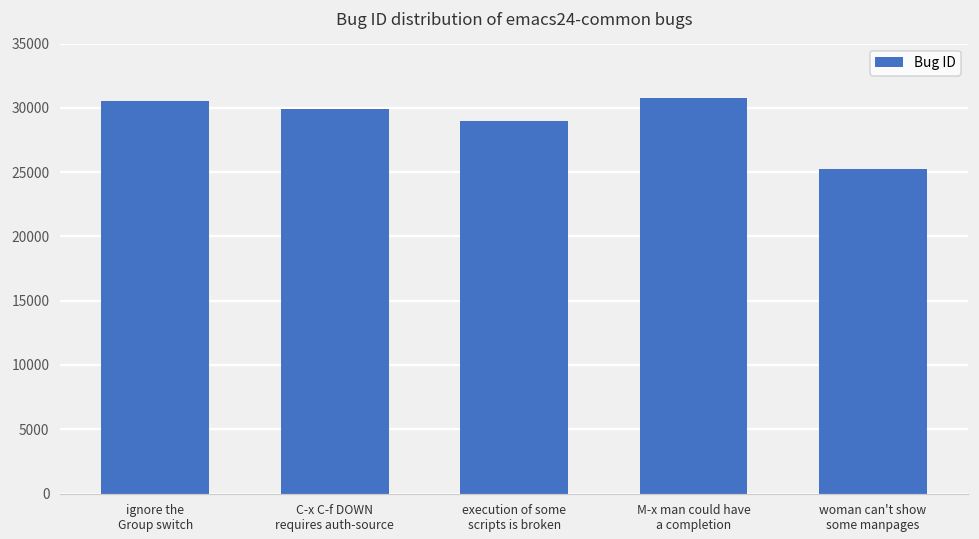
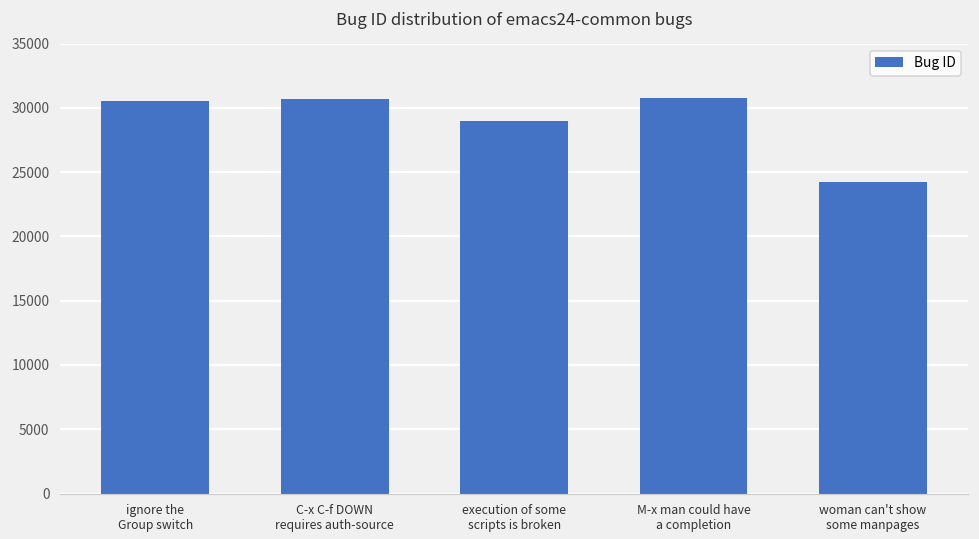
C-x C-f DOWN requires auth-source: 29900 -> 30700
woman can't show some manpages: 25300 -> 24300
